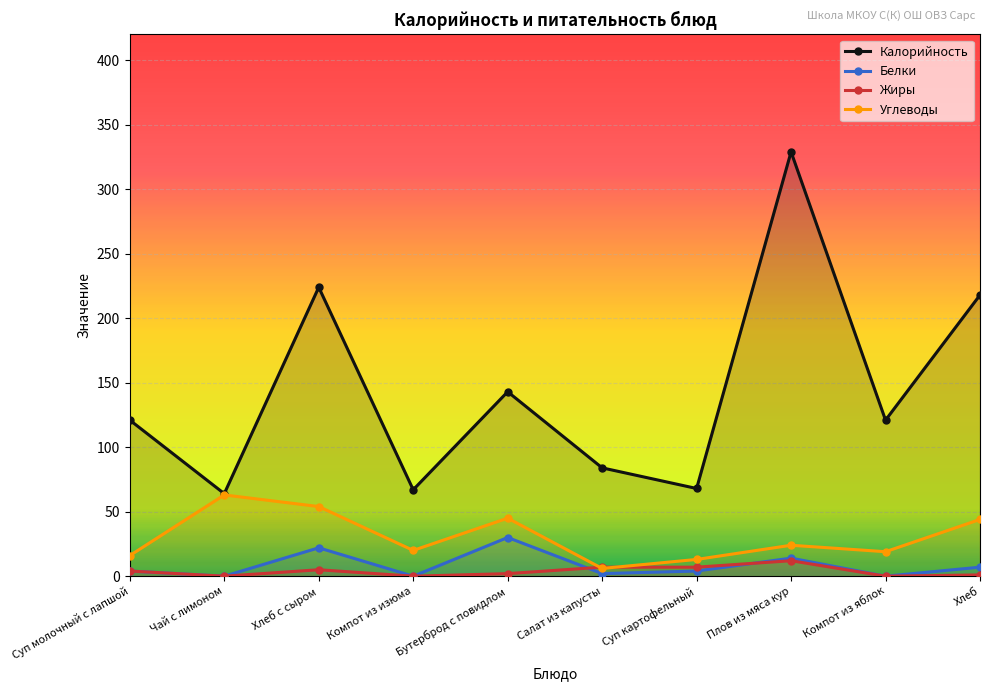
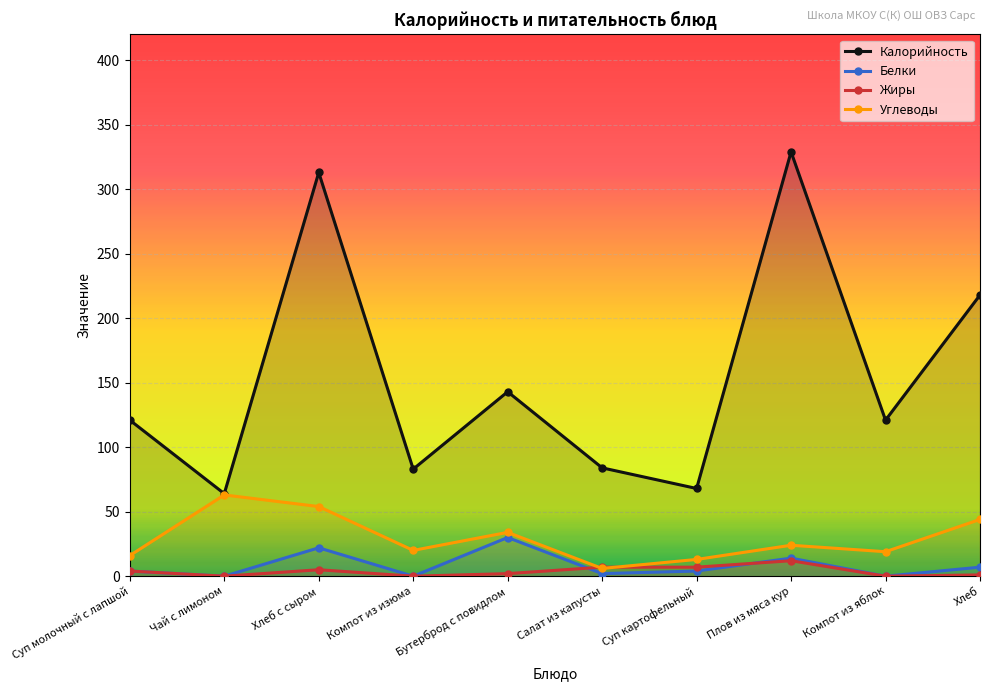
Калорийность, Хлеб с сыром: 224 -> 313
Калорийность, Компот из изюма: 67 -> 83
Углеводы, Бутерброд с повидлом: 45 -> 34
